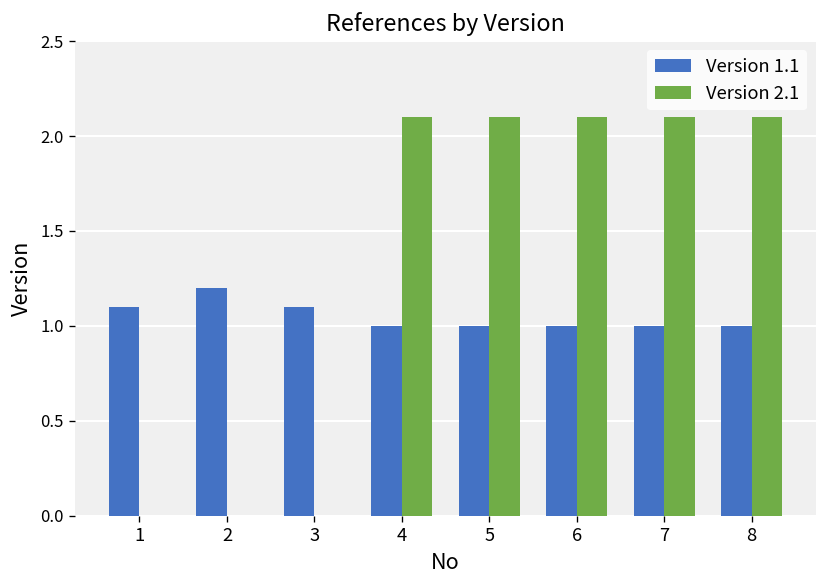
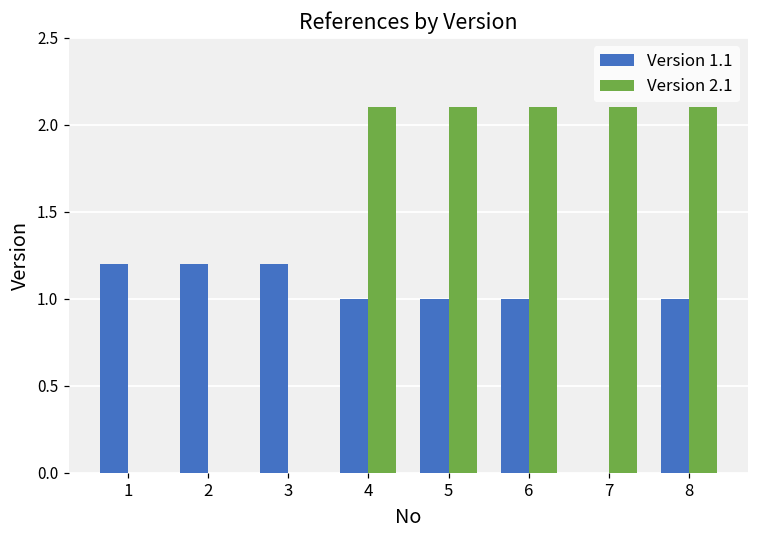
Version 1.1, 1: 1.1 -> 1.2
Version 1.1, 3: 1.1 -> 1.2
Version 1.1, 7: 1 -> 0
